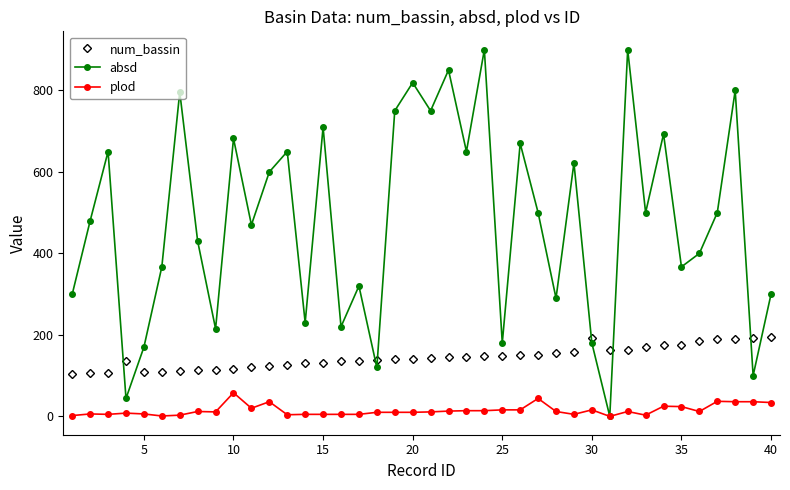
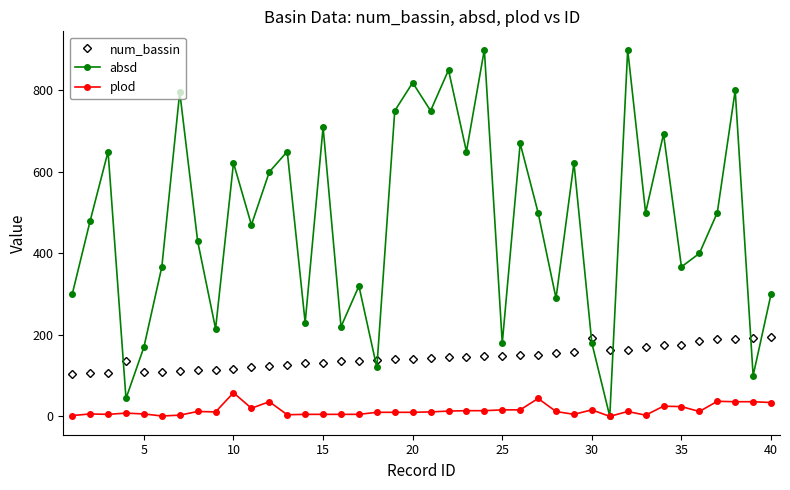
absd, 10: 680 -> 620
